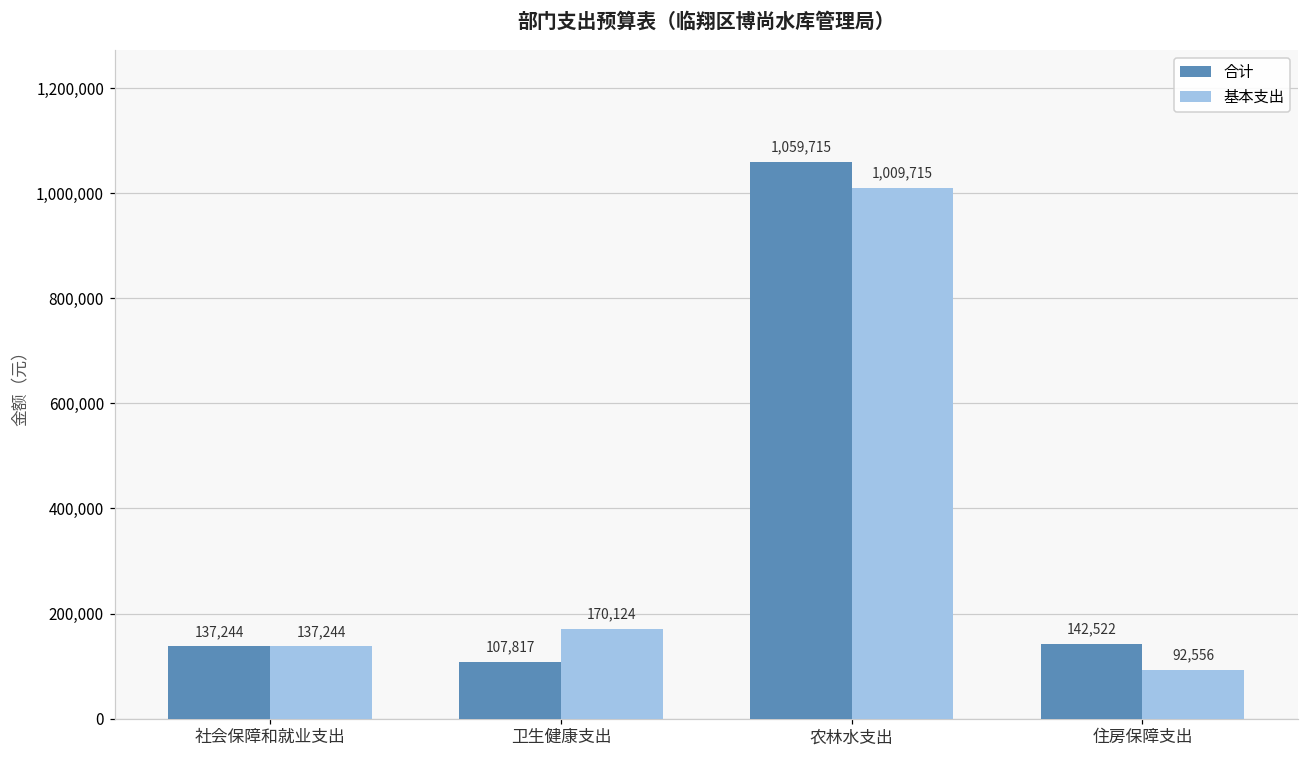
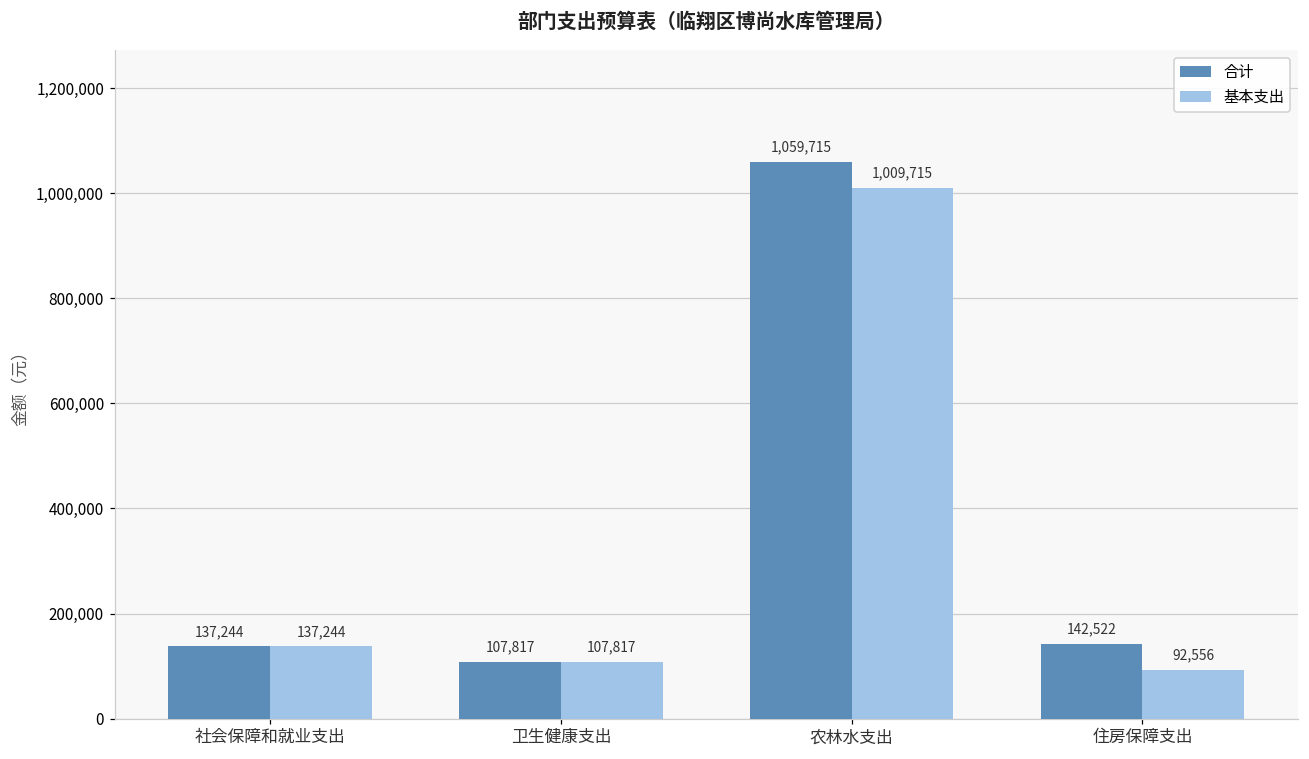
基本支出, 卫生健康支出: 170,124 -> 107,817
